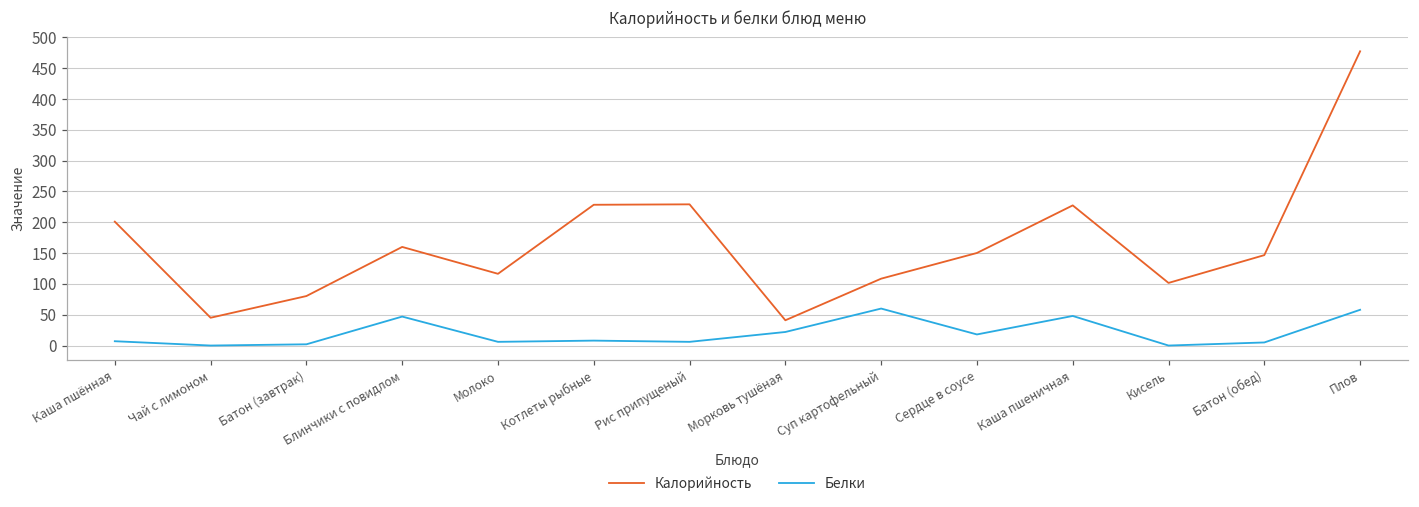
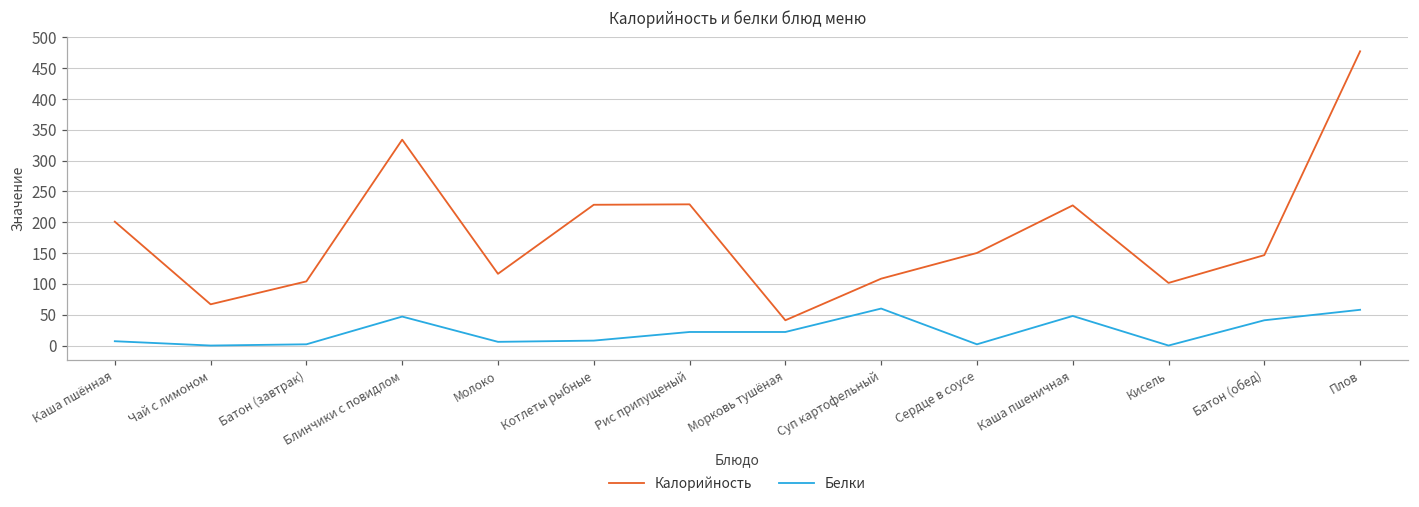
Калорийность, Чай с лимоном: 50 -> 70
Калорийность, Батон (завтрак): 80 -> 100
Калорийность, Блинчики с повидлом: 160 -> 330
Белки, Рис припущеный: 10 -> 20
Белки, Сердце в соусе: 20 -> 0
Белки, Батон (обед): 10 -> 40
